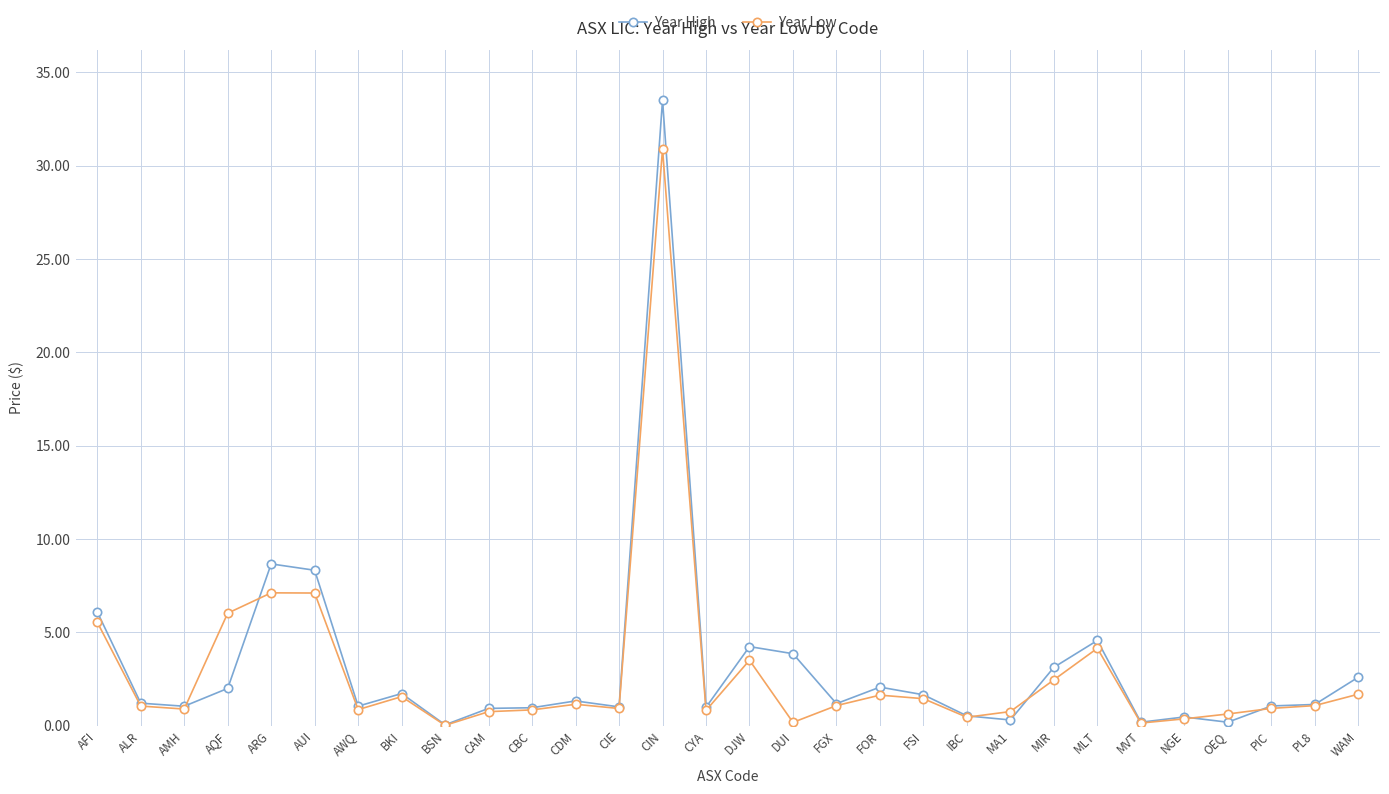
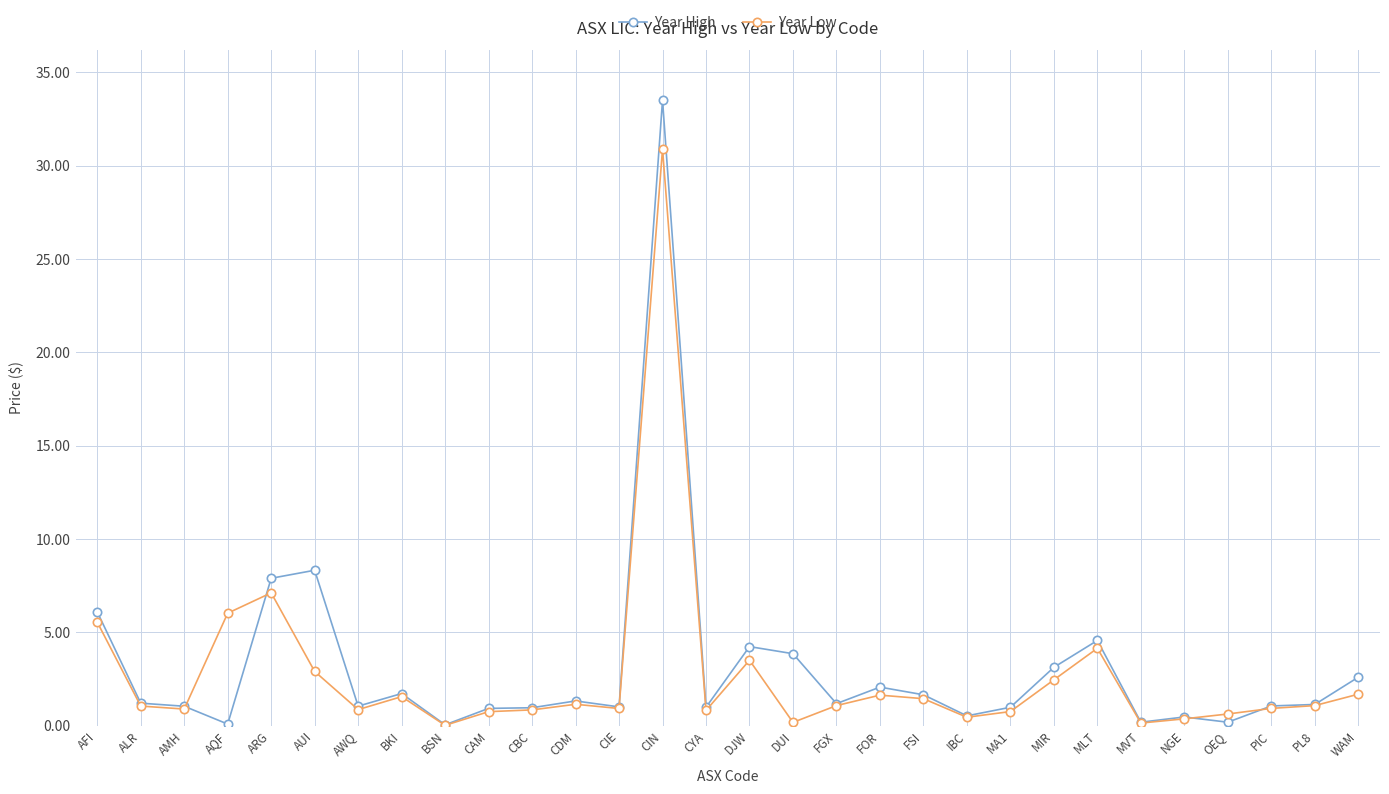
Year High, AQF: 2.0 -> 0.1
Year High, ARG: 8.7 -> 7.9
Year Low, AUI: 7.1 -> 2.9
Year High, MA1: 0.3 -> 1.0
